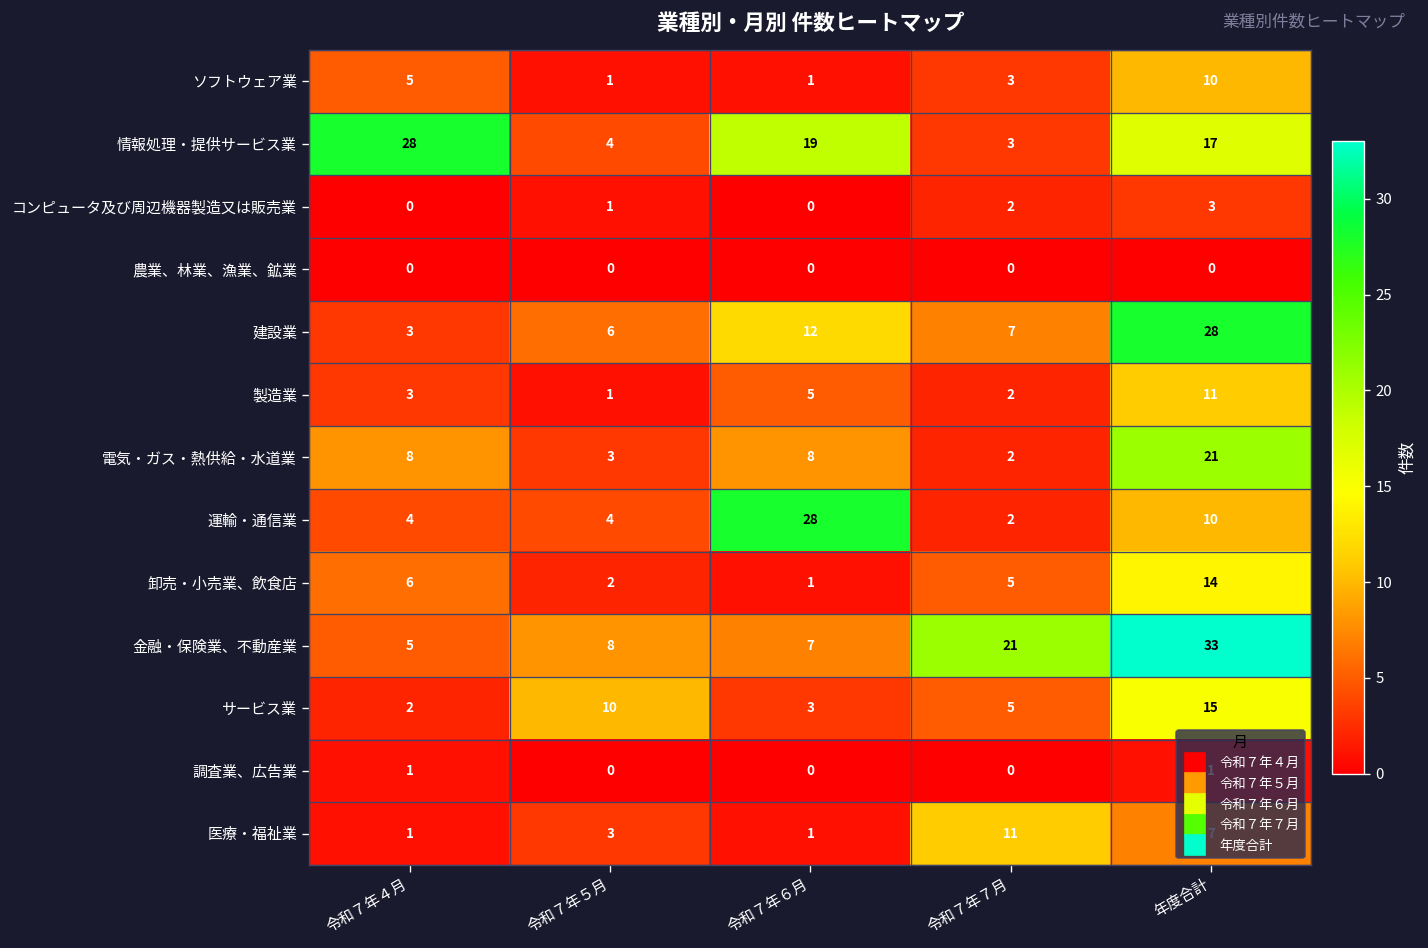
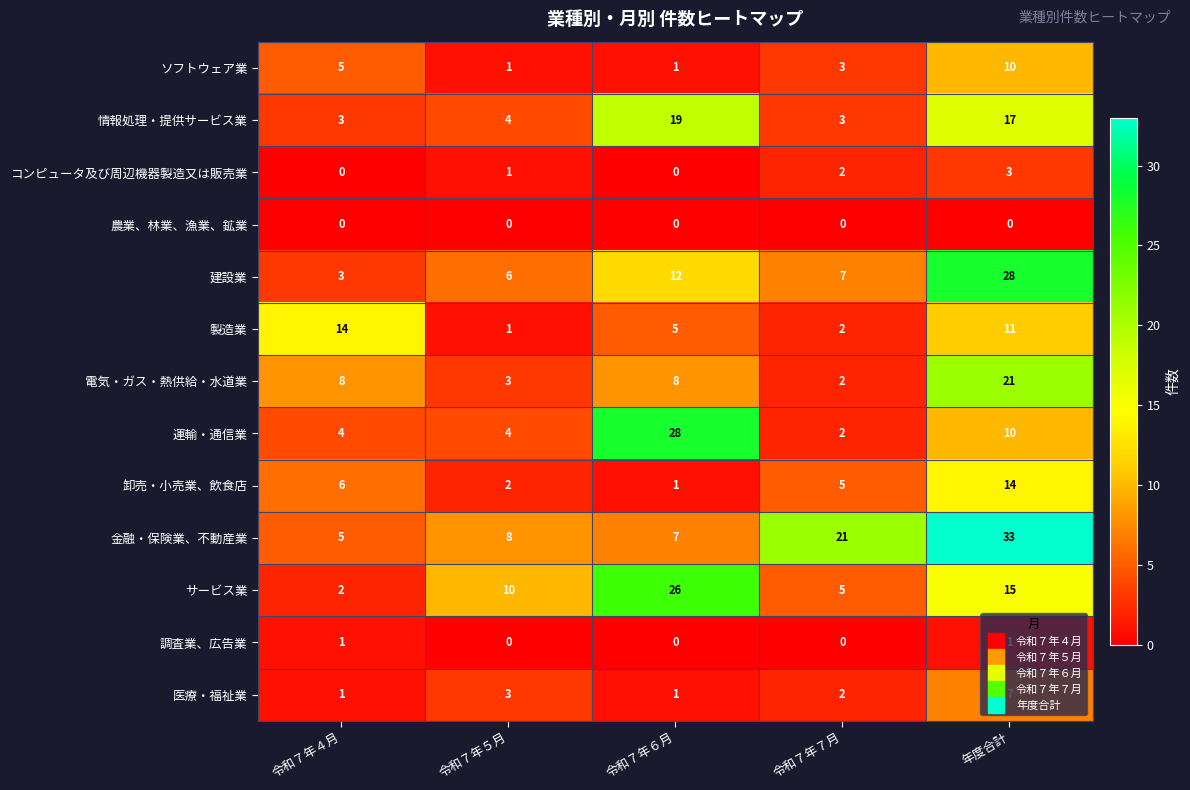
情報処理・提供サービス業, 令和７年４月: 28 -> 3
製造業, 令和７年４月: 3 -> 14
サービス業, 令和７年６月: 3 -> 26
医療・福祉業, 令和７年７月: 11 -> 2
